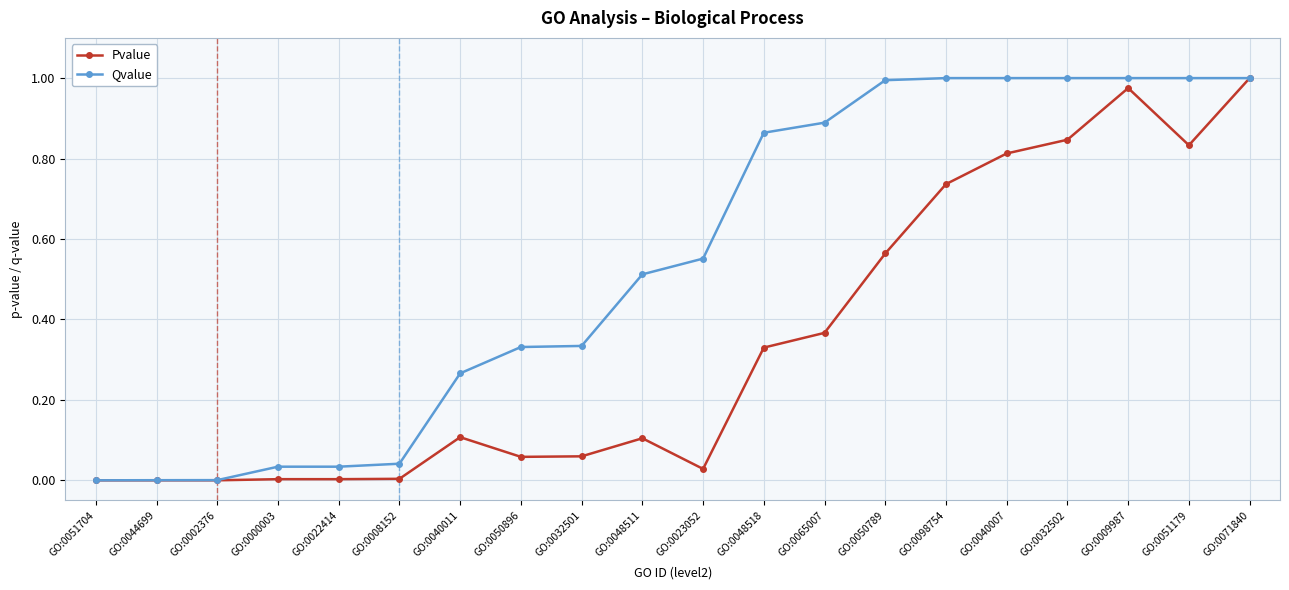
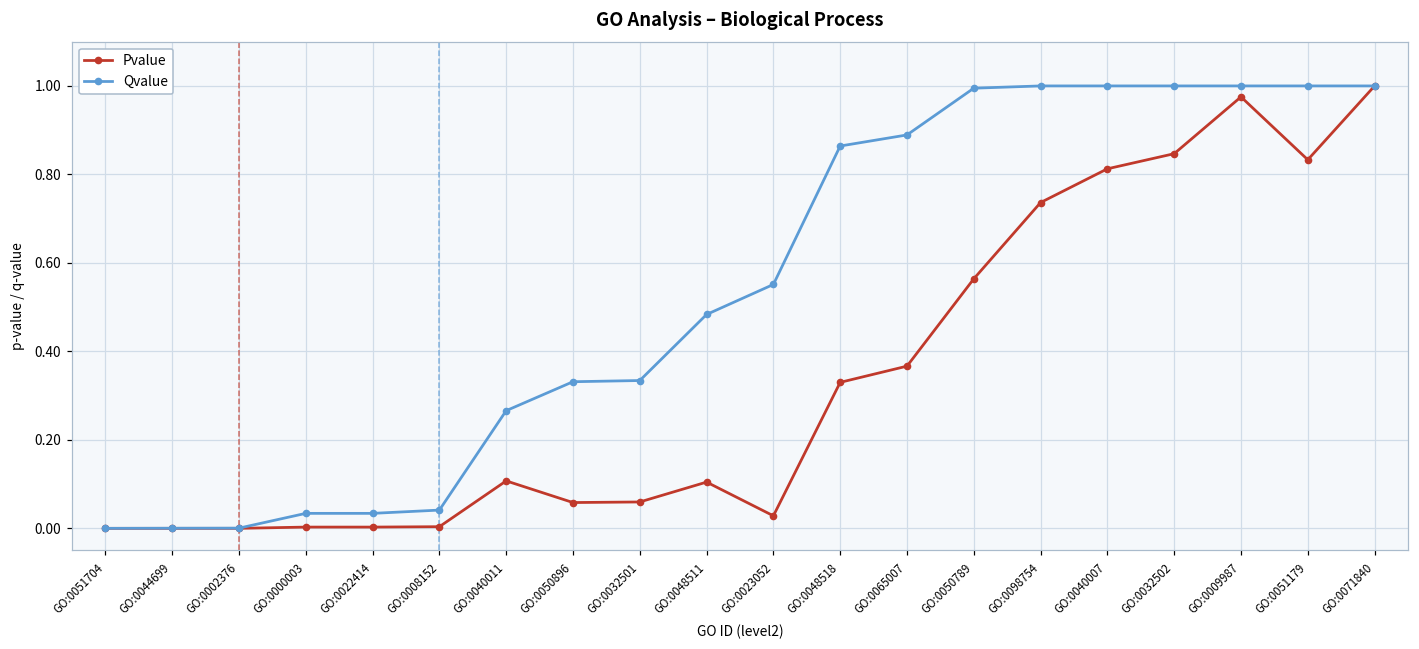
Qvalue, GO:0048511: 0.51 -> 0.48
